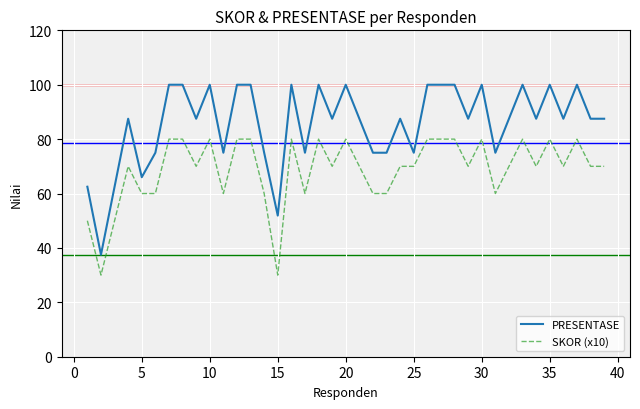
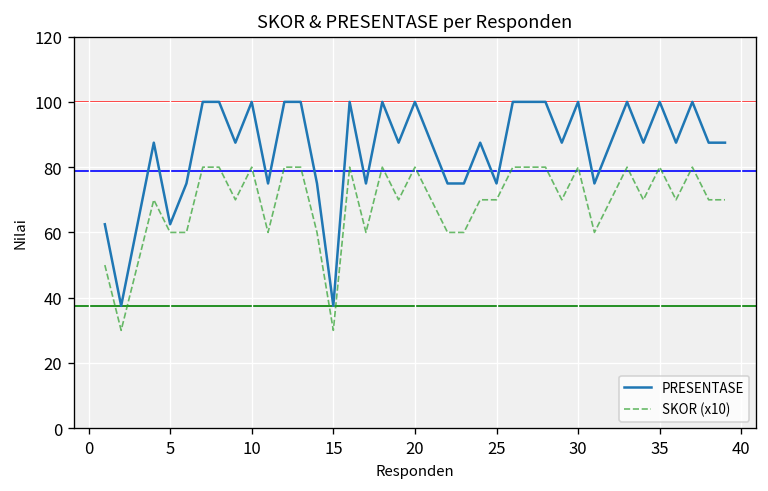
PRESENTASE, 5: 66 -> 63
PRESENTASE, 15: 52 -> 38
